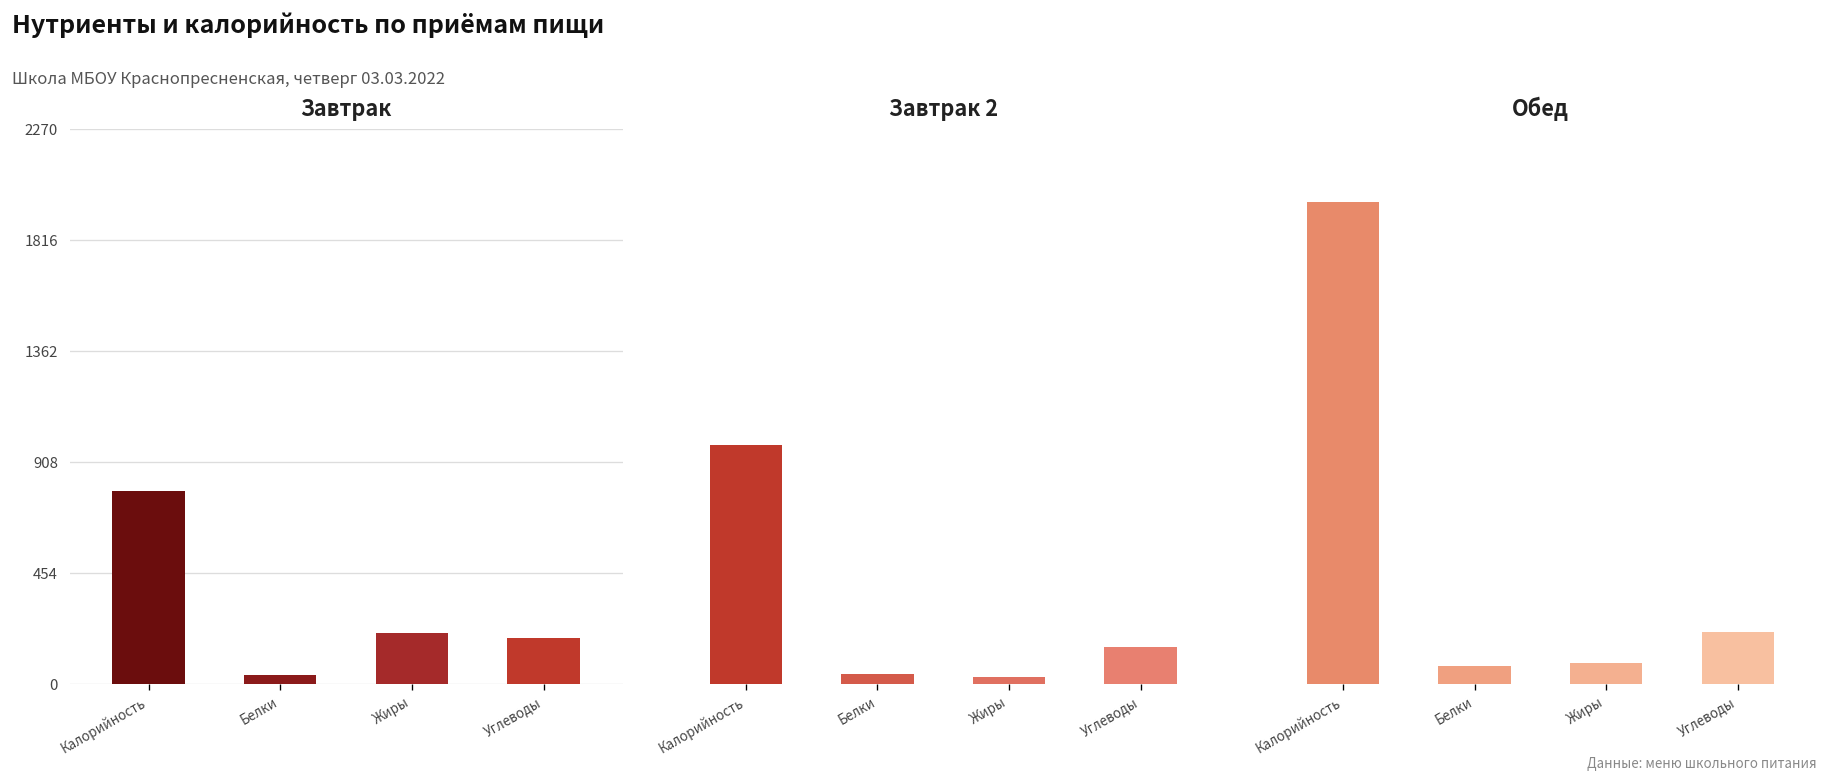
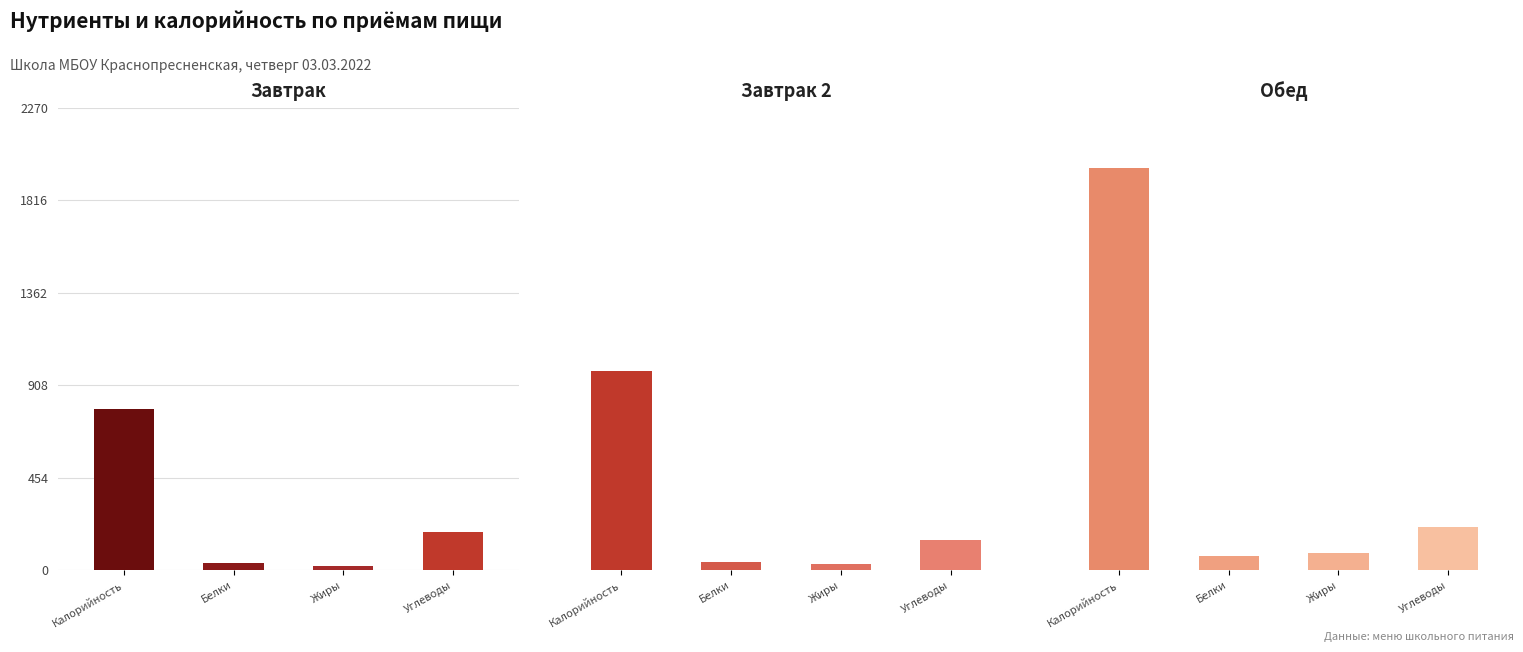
Завтрак, Жиры: 210 -> 20
